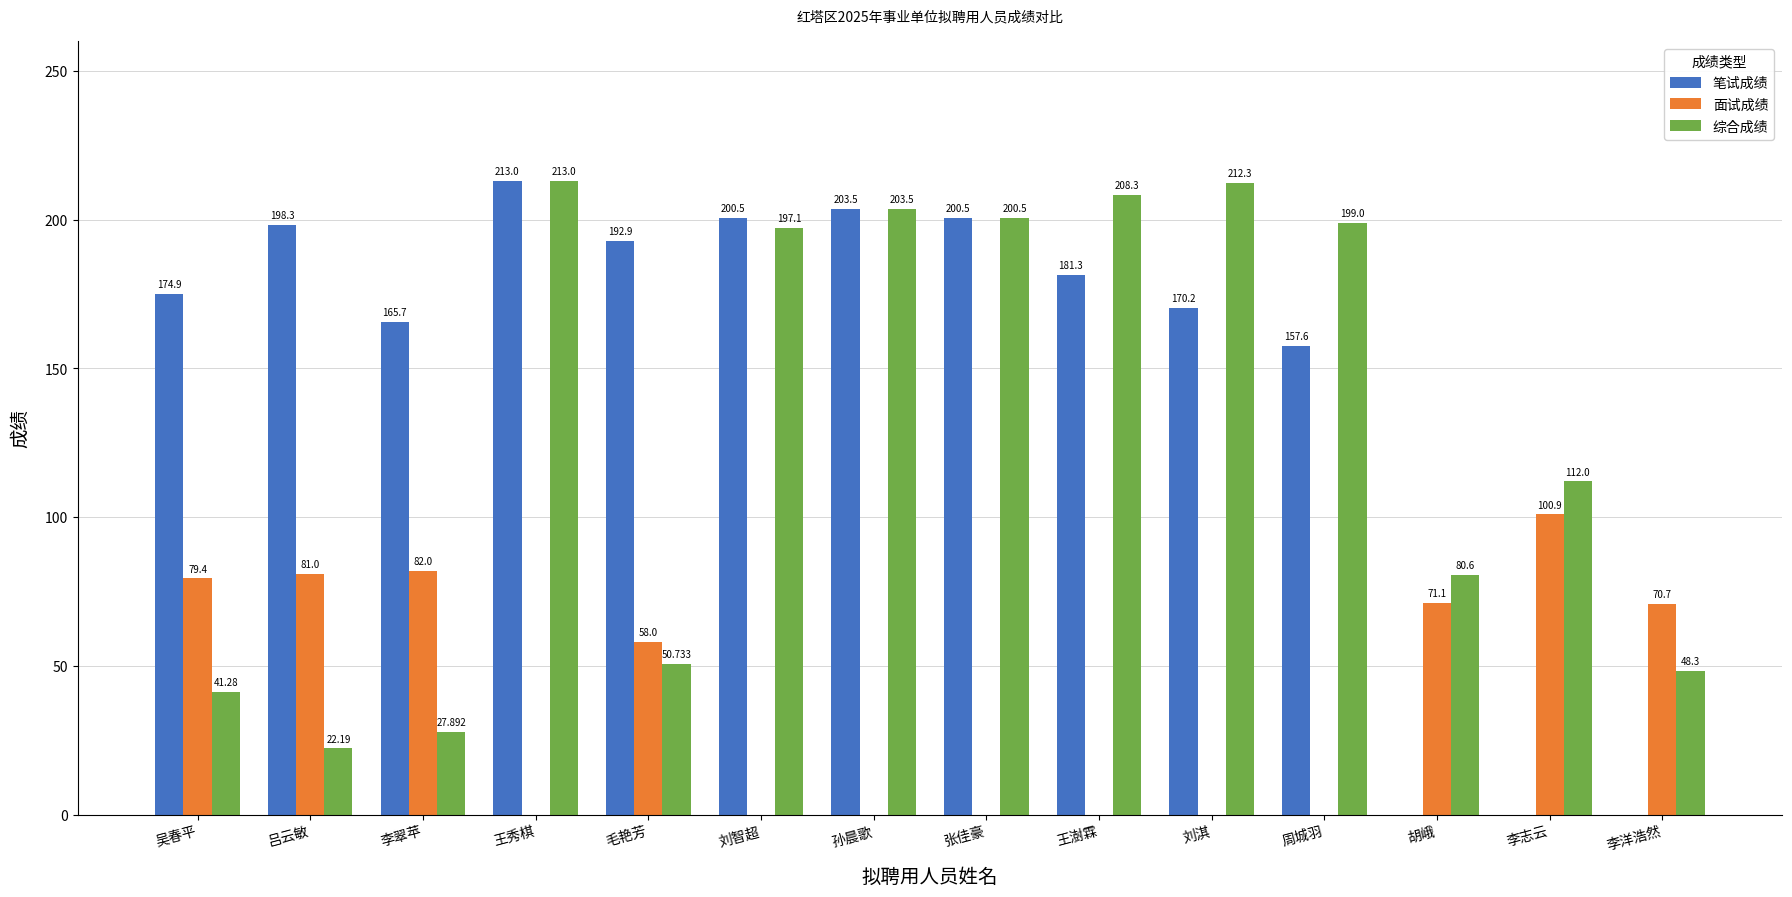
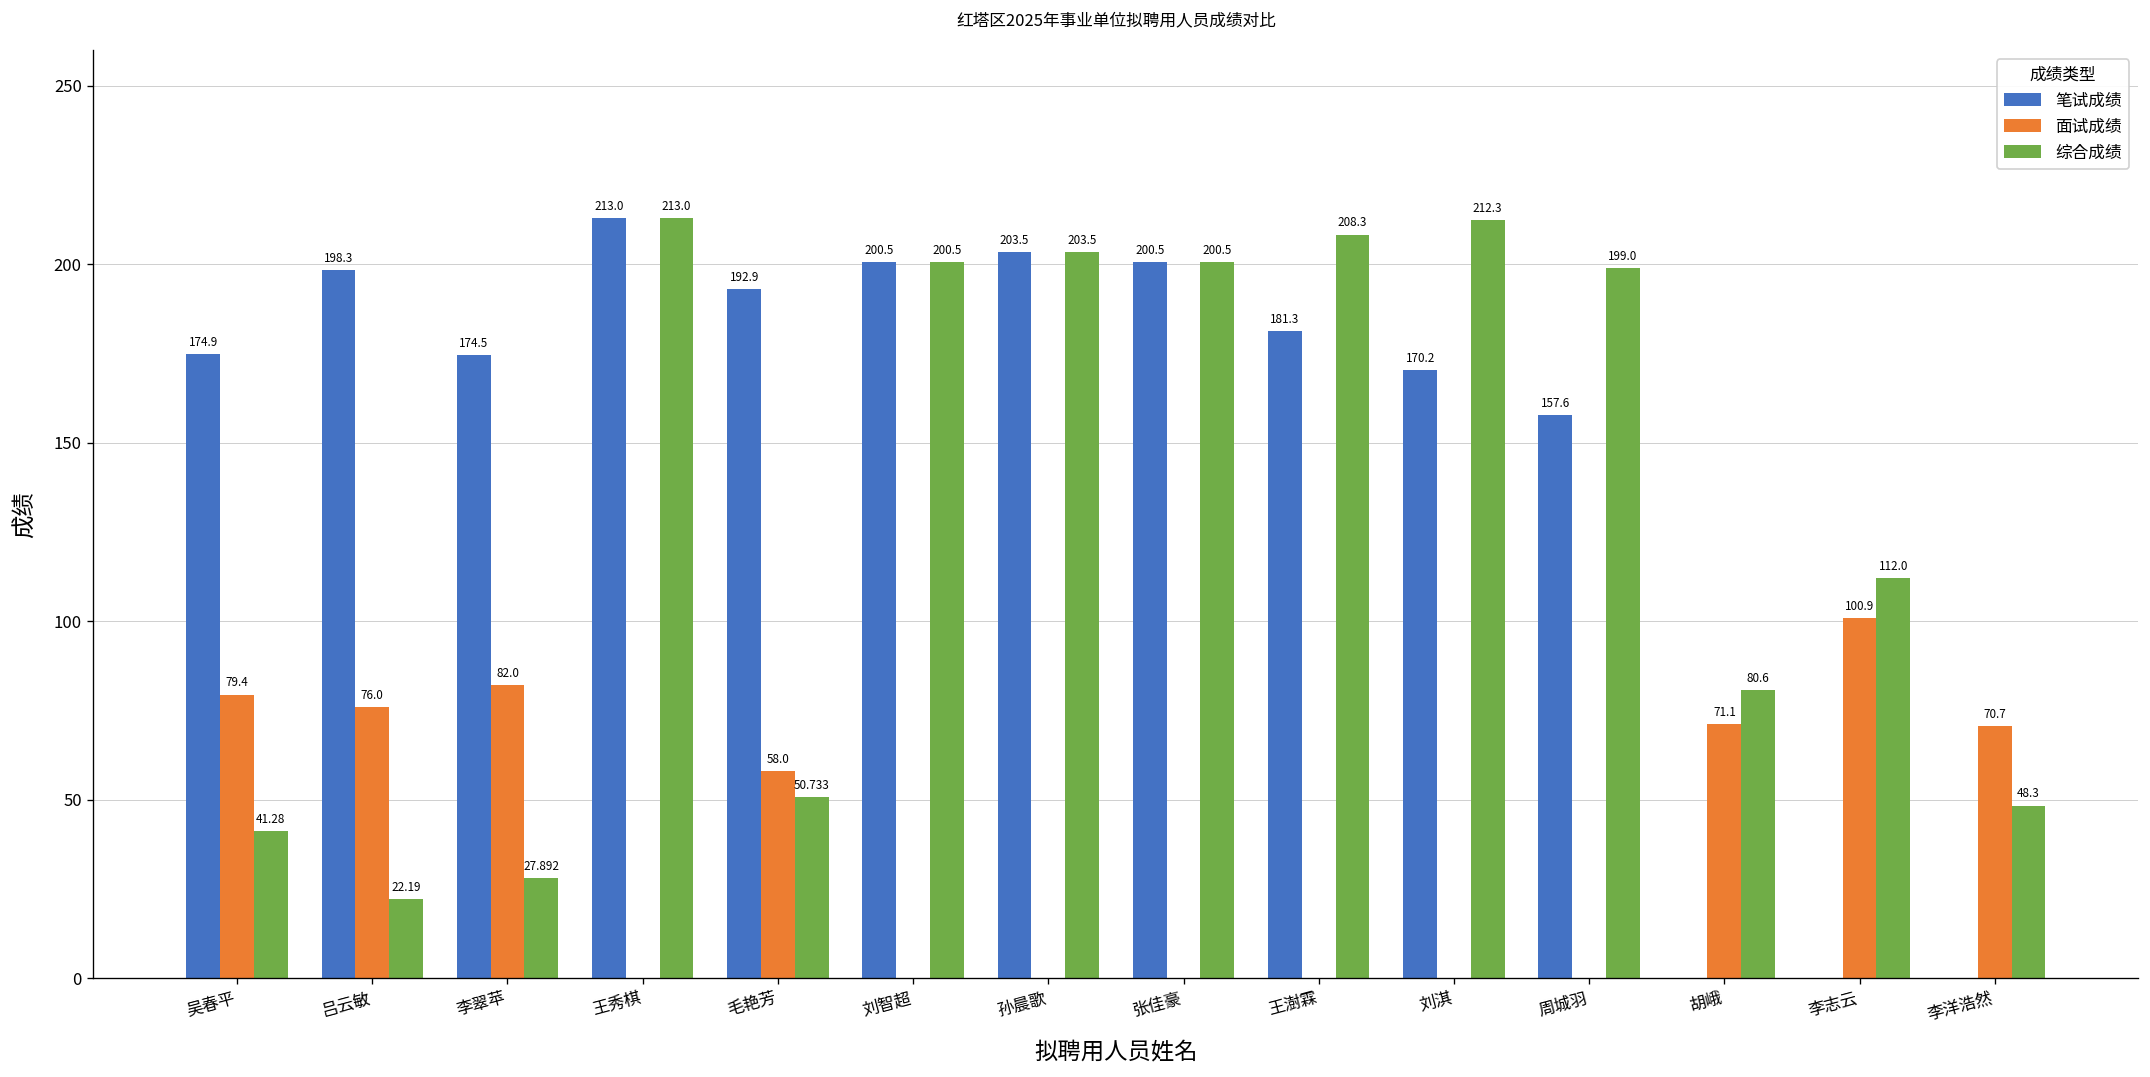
面试成绩, 吕云敏: 81.0 -> 76.0
笔试成绩, 李翠苹: 165.7 -> 174.5
综合成绩, 刘智超: 197.1 -> 200.5
